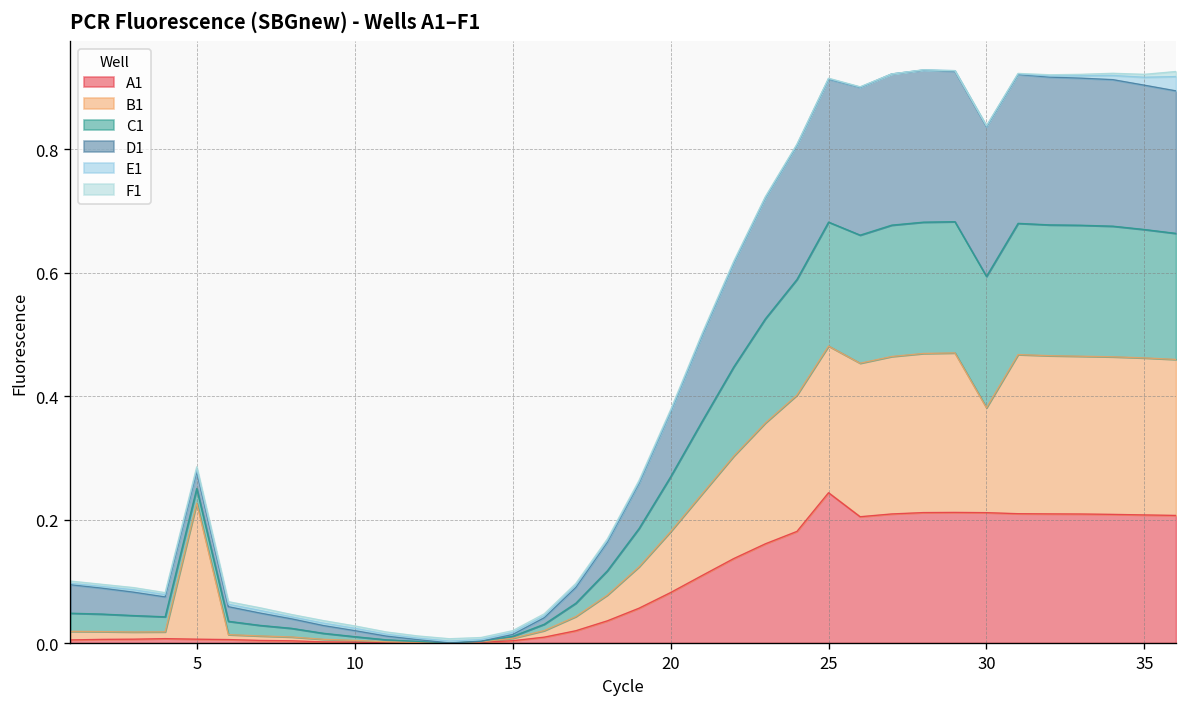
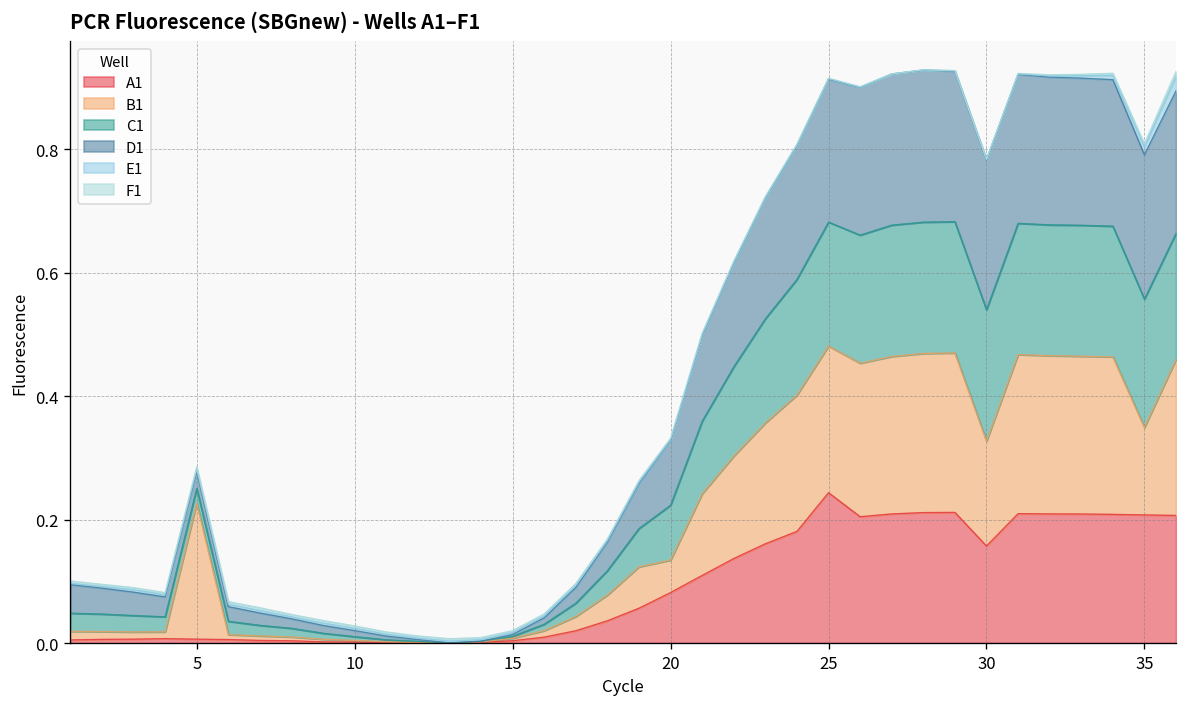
B1, 20: 0.10 -> 0.05
A1, 30: 0.21 -> 0.16
B1, 35: 0.25 -> 0.14
